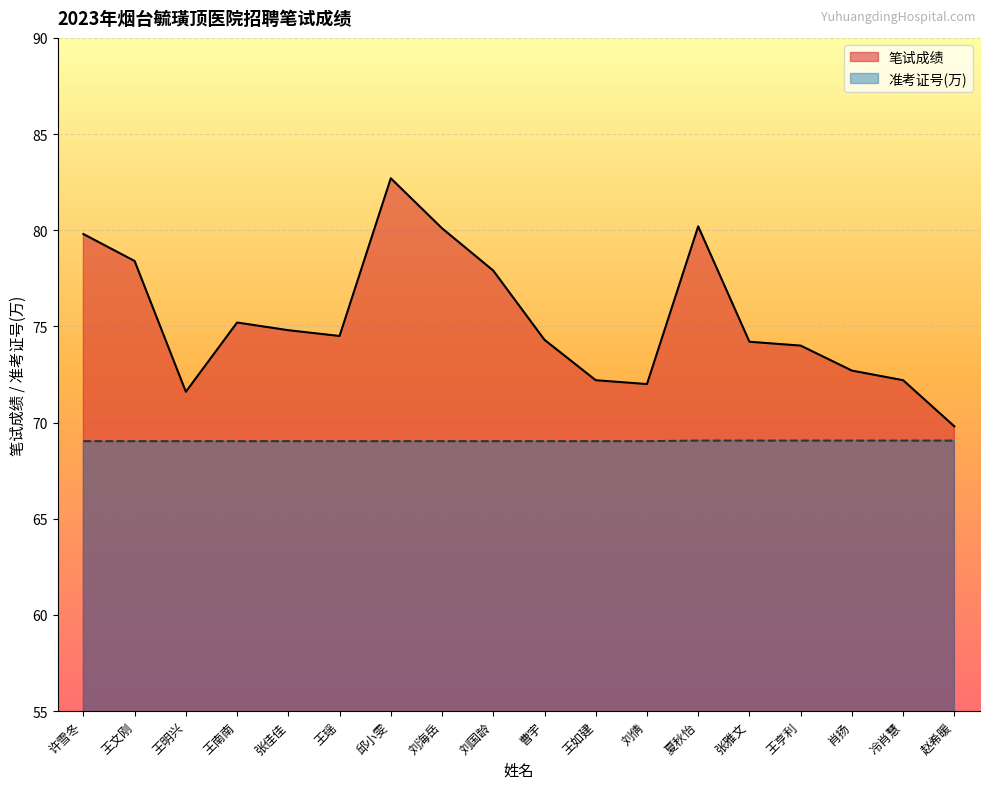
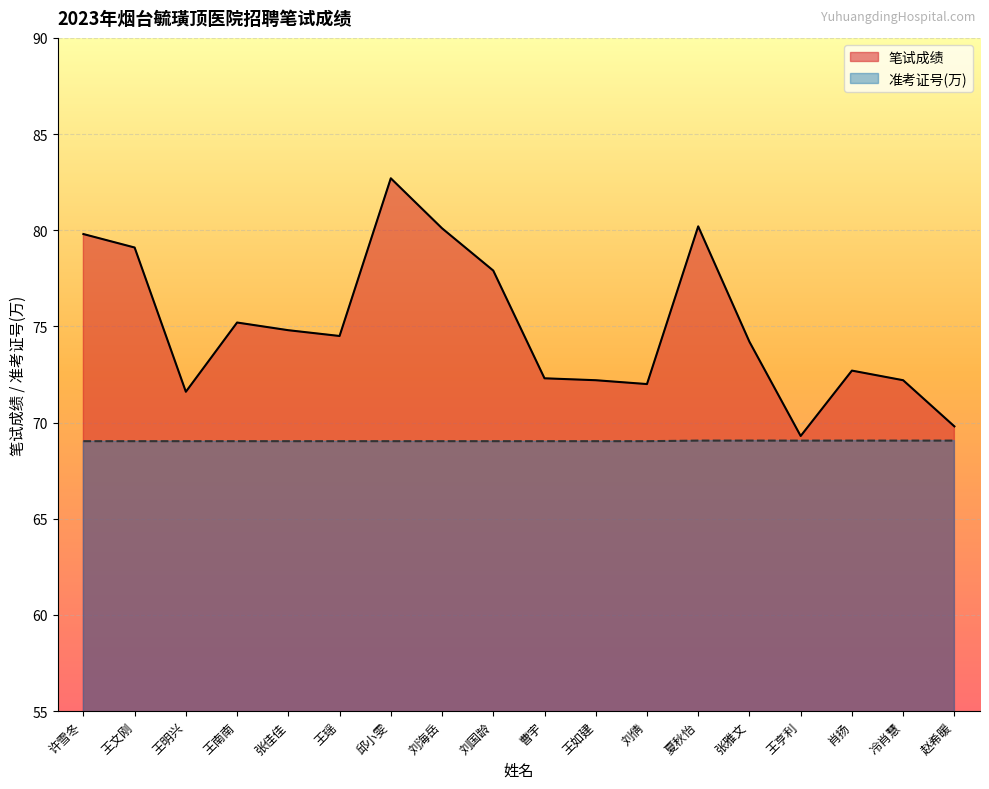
笔试成绩, 王文刚: 78.4 -> 79.1
笔试成绩, 曹宇: 74.3 -> 72.3
笔试成绩, 王亨利: 74.0 -> 69.3
